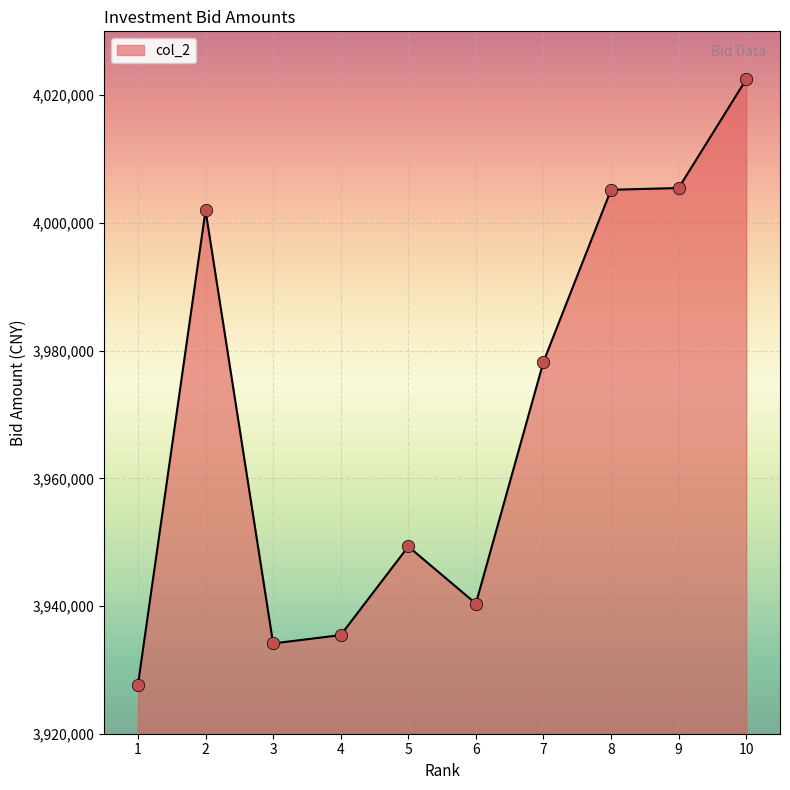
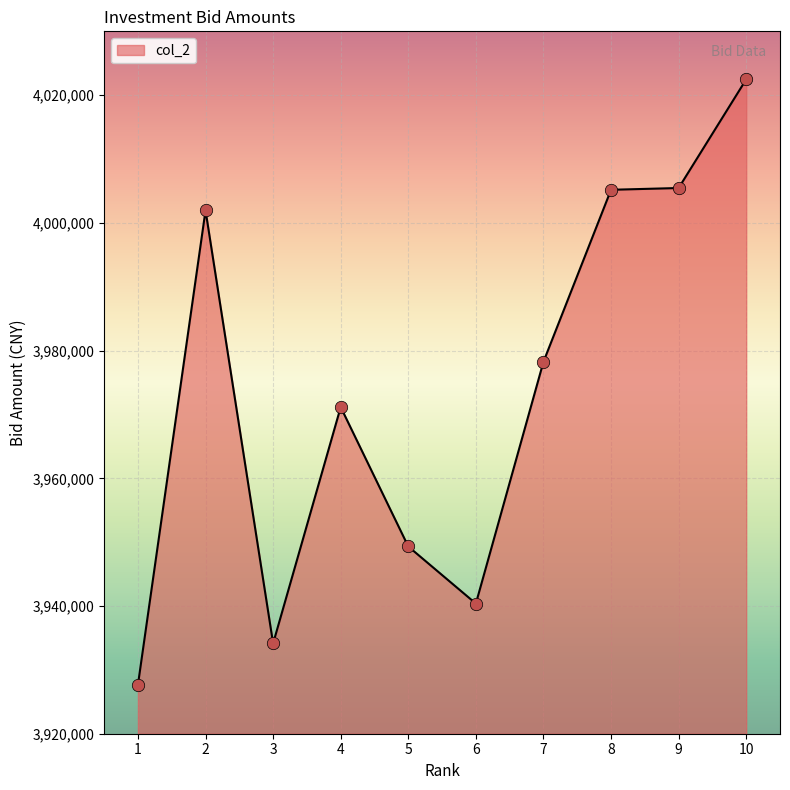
4: 3,935,000 -> 3,971,000
